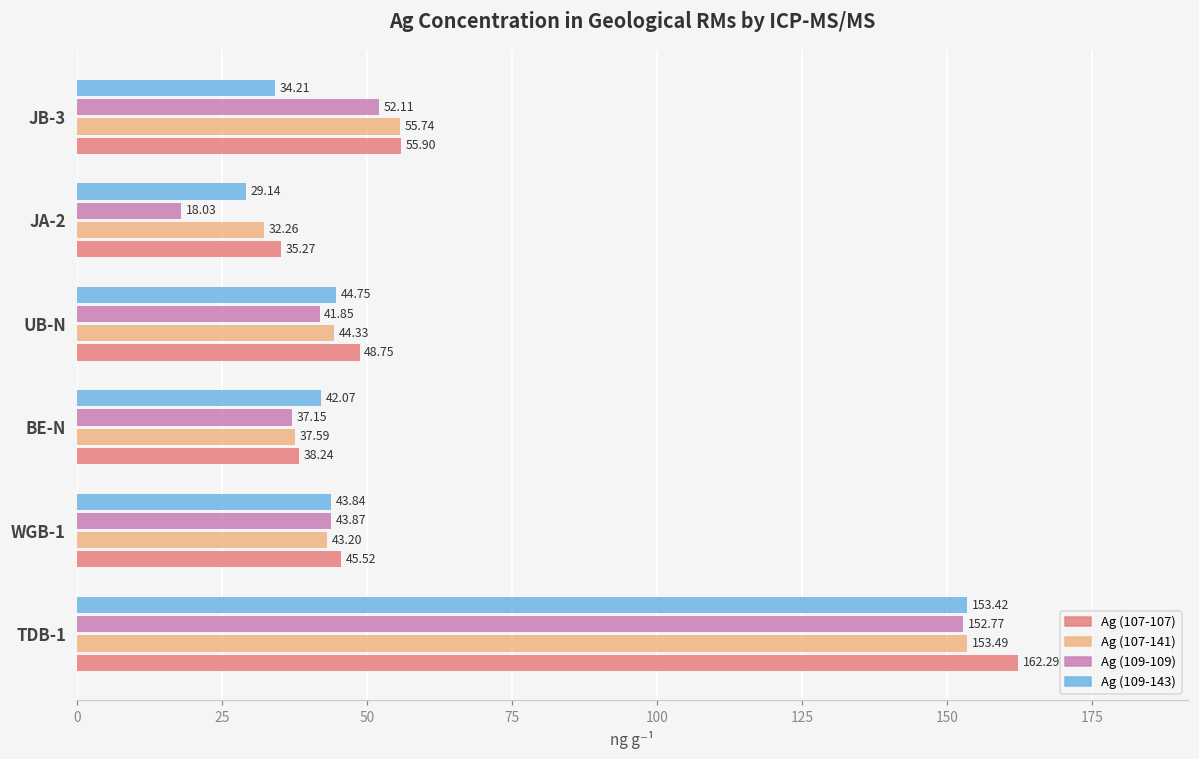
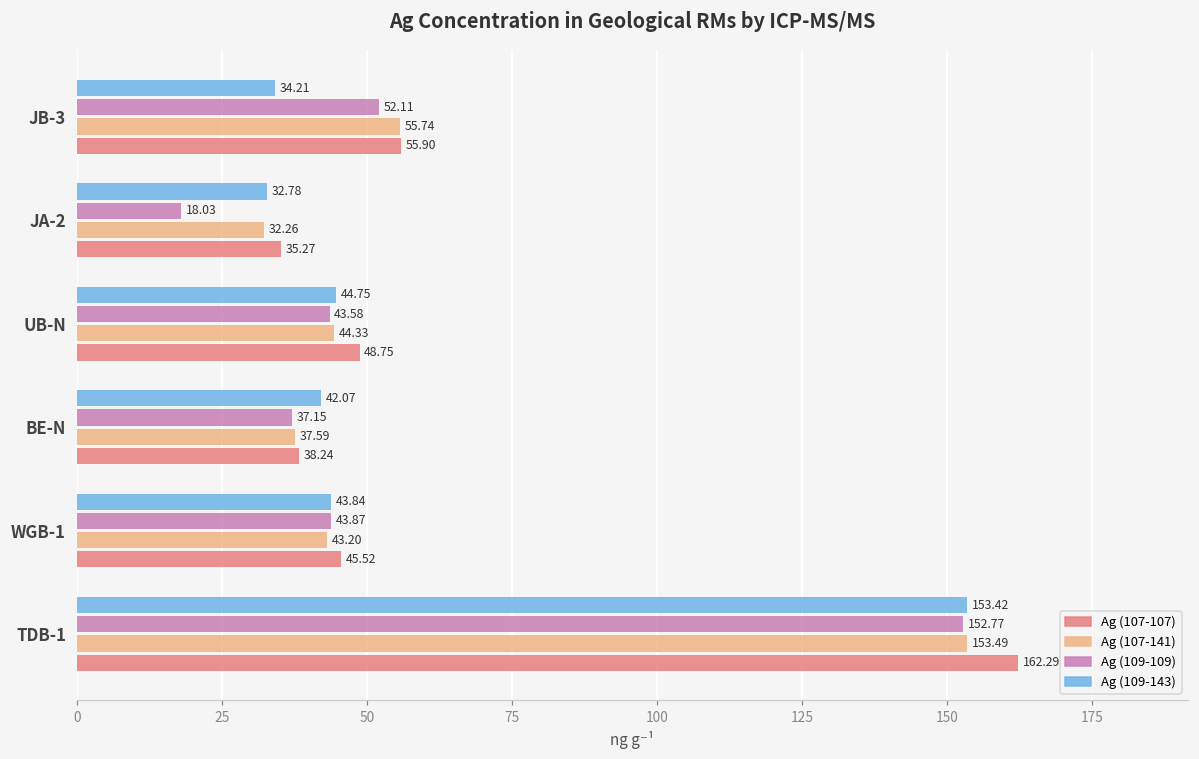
Ag (109-143), JA-2: 29.14 -> 32.78
Ag (109-109), UB-N: 41.85 -> 43.58
